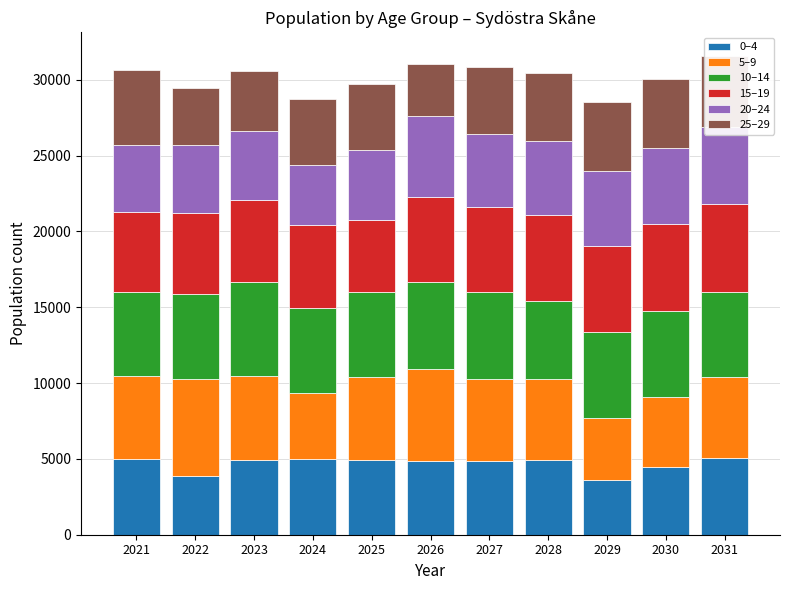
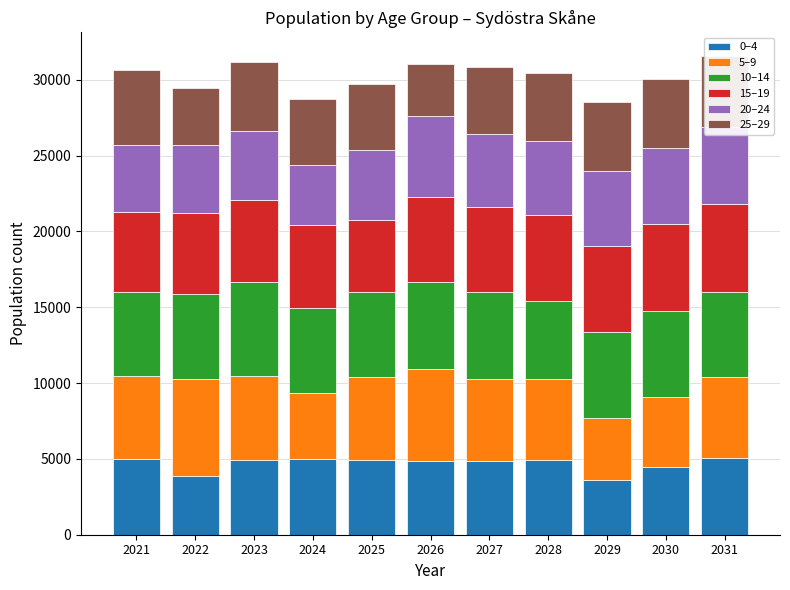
25–29, 2023: 3900 -> 4500
